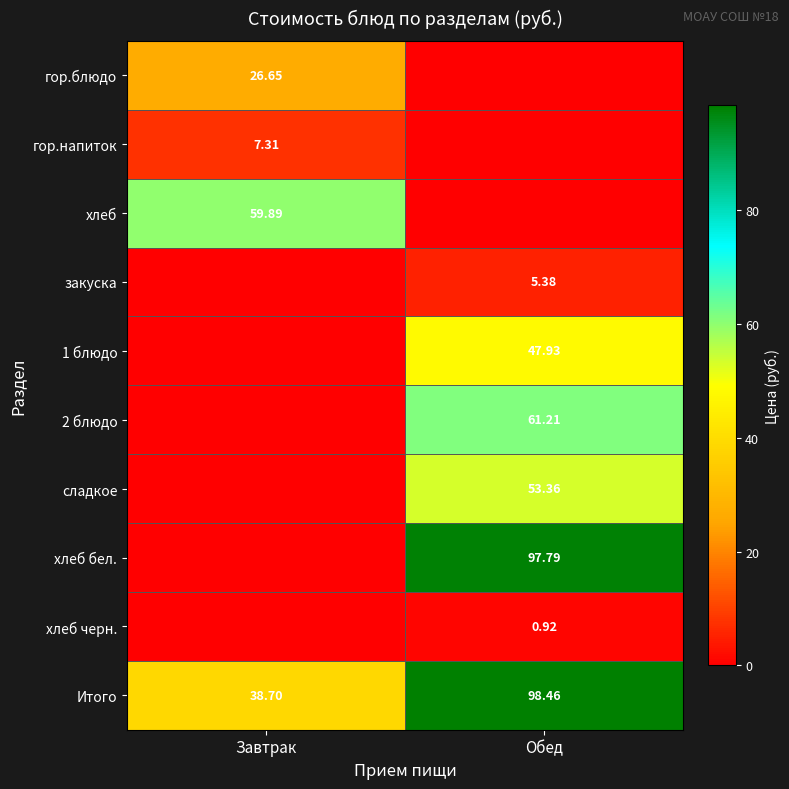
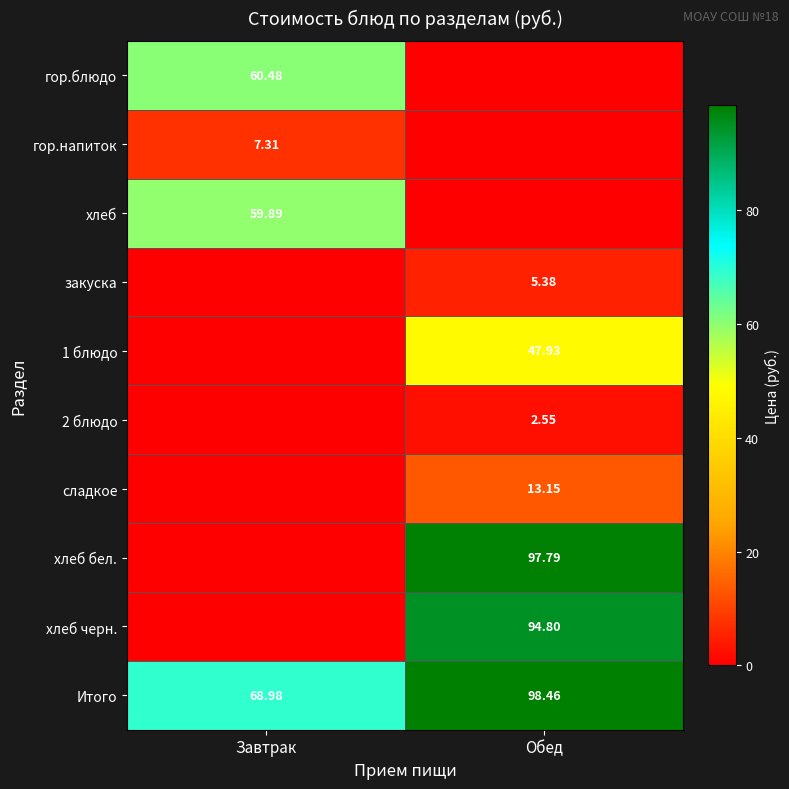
гор.блюдо, Завтрак: 26.65 -> 60.48
2 блюдо, Обед: 61.21 -> 2.55
сладкое, Обед: 53.36 -> 13.15
хлеб черн., Обед: 0.92 -> 94.80
Итого, Завтрак: 38.70 -> 68.98
